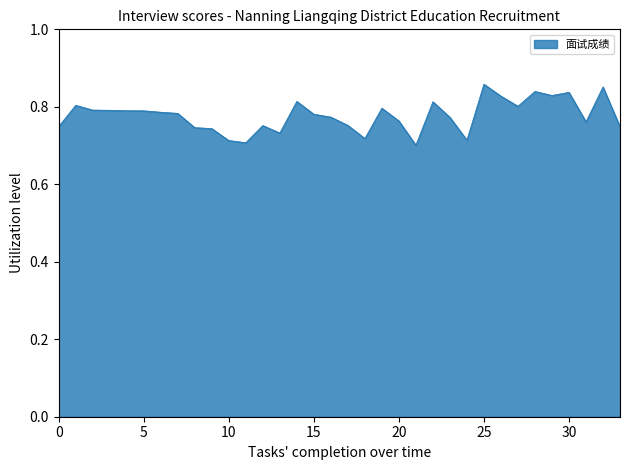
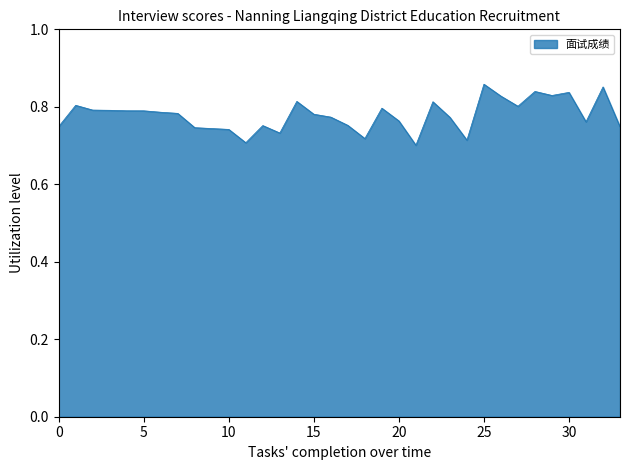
10: 0.71 -> 0.74
